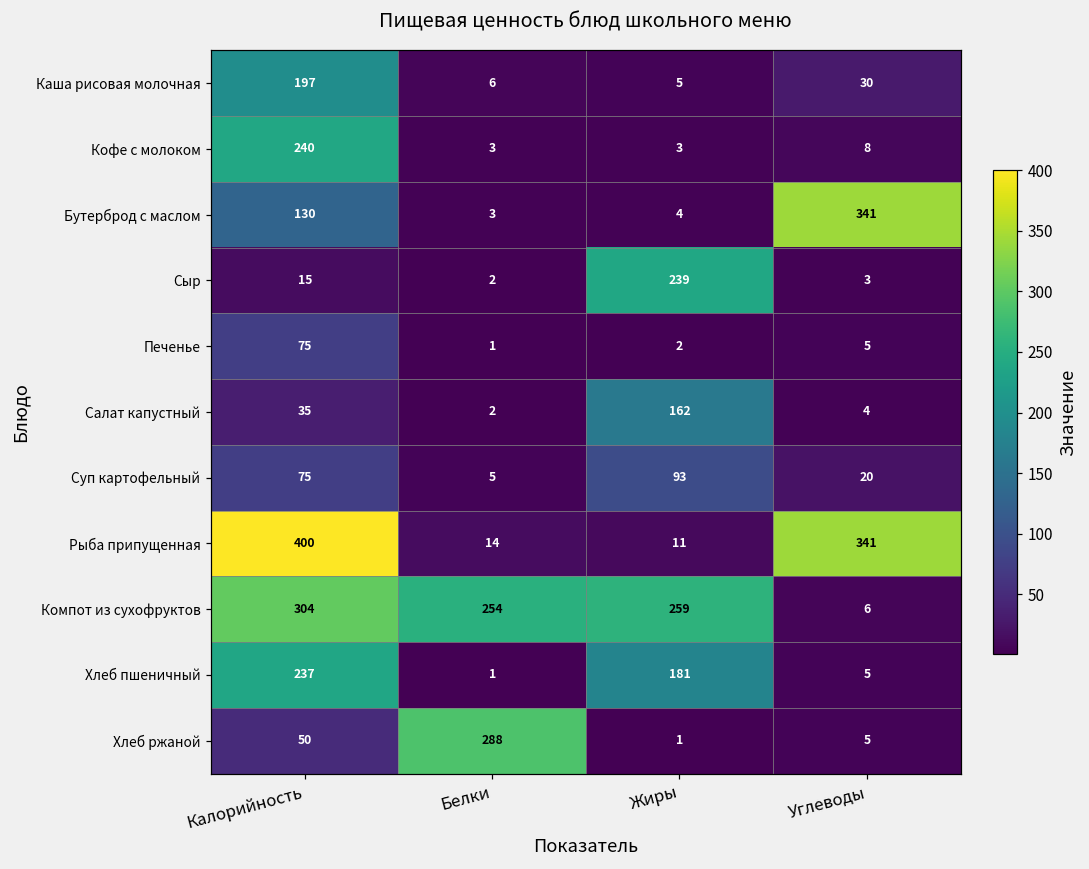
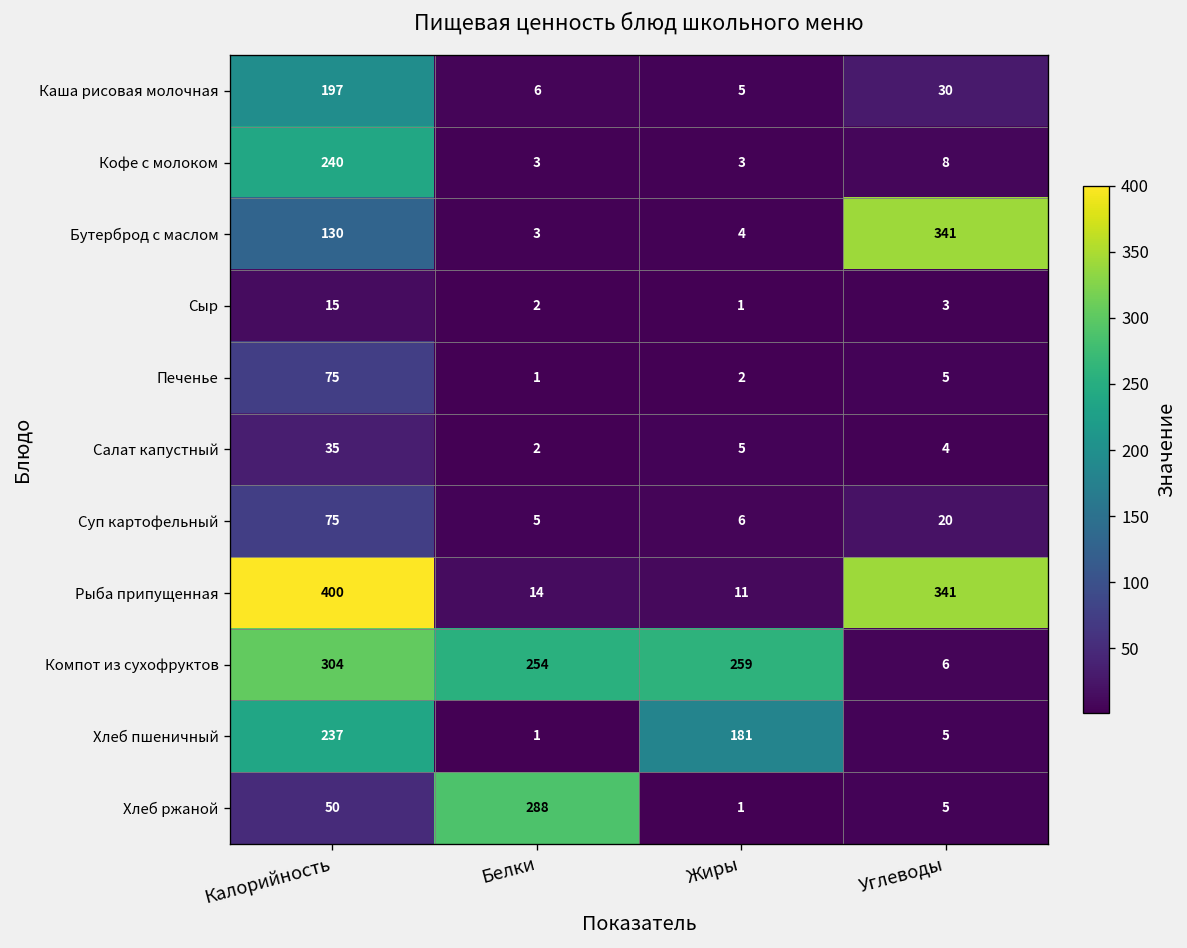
Сыр, Жиры: 239 -> 1
Салат капустный, Жиры: 162 -> 5
Суп картофельный, Жиры: 93 -> 6
